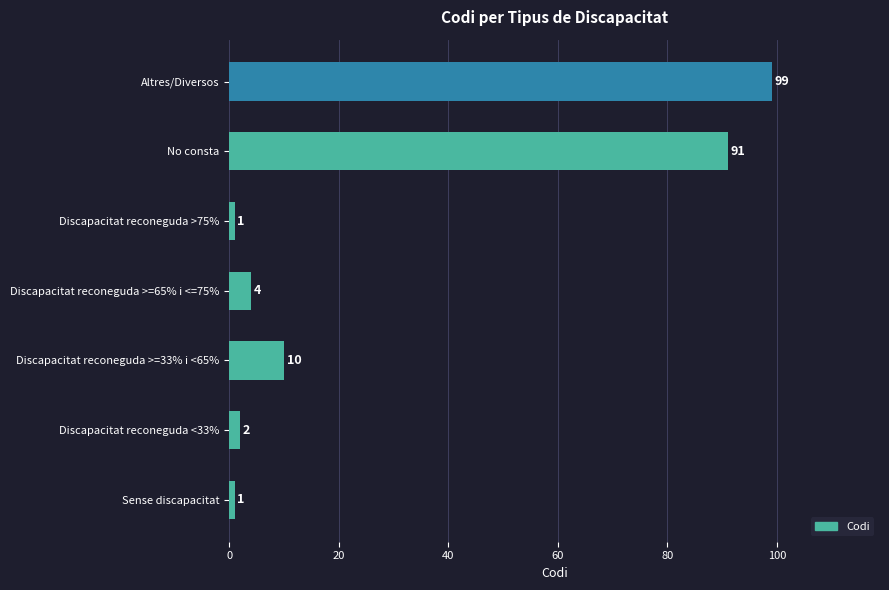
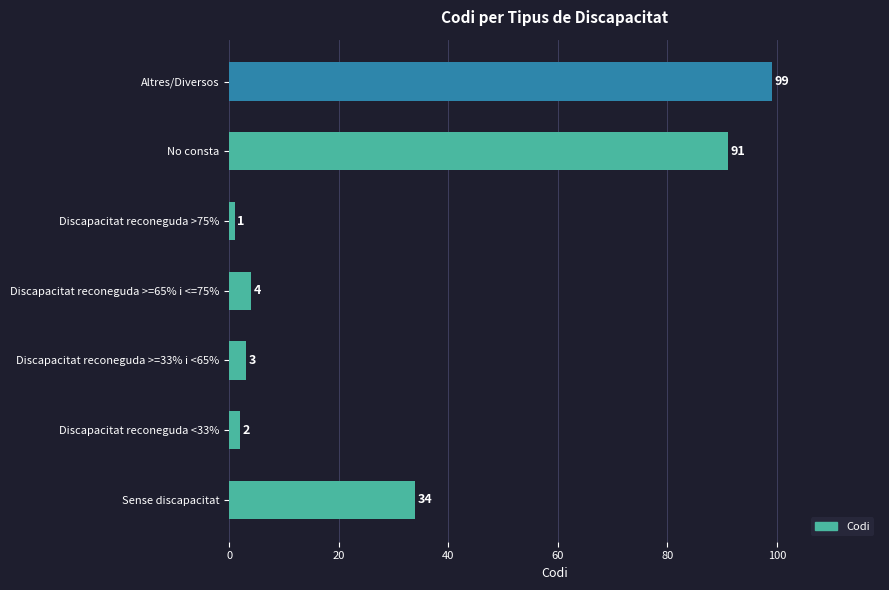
Discapacitat reconeguda >=33% i <65%: 10 -> 3
Sense discapacitat: 1 -> 34
